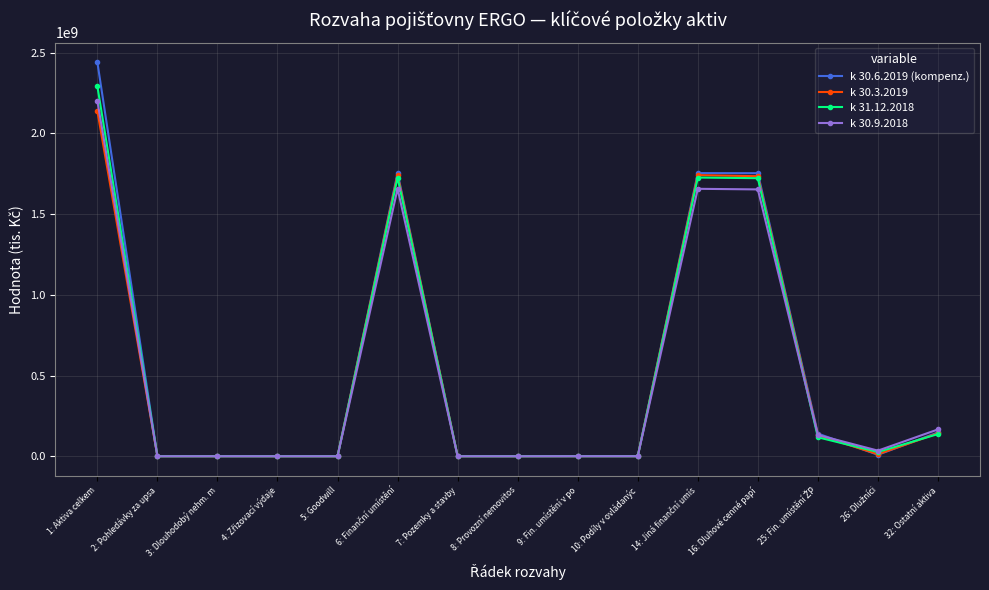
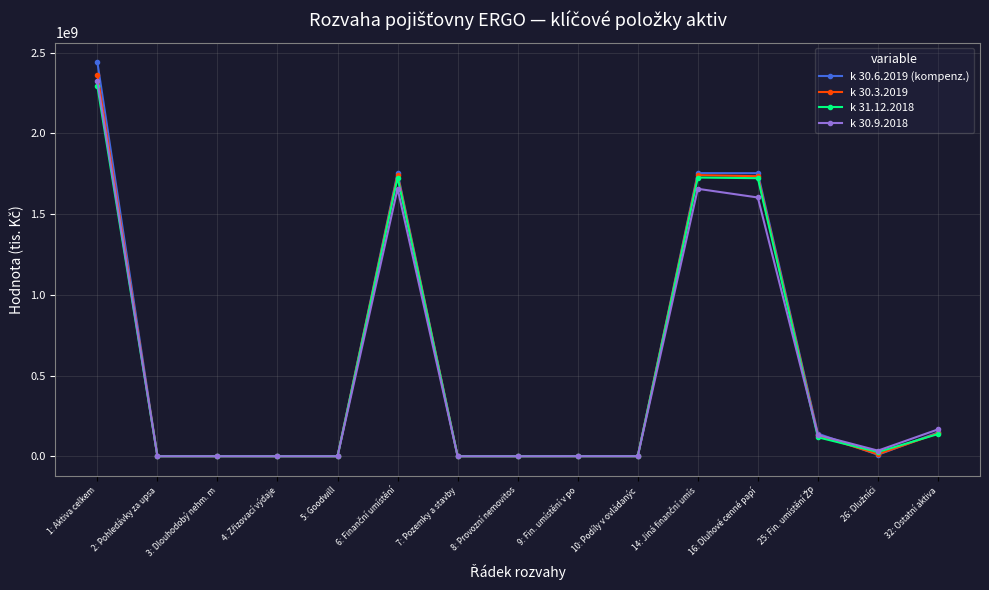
k 30.3.2019, 1: Aktiva celkem: 2140000000 -> 2360000000
k 30.9.2018, 1: Aktiva celkem: 2200000000 -> 2320000000
k 30.9.2018, 16: Dluhové cenné papí: 1650000000 -> 1600000000
